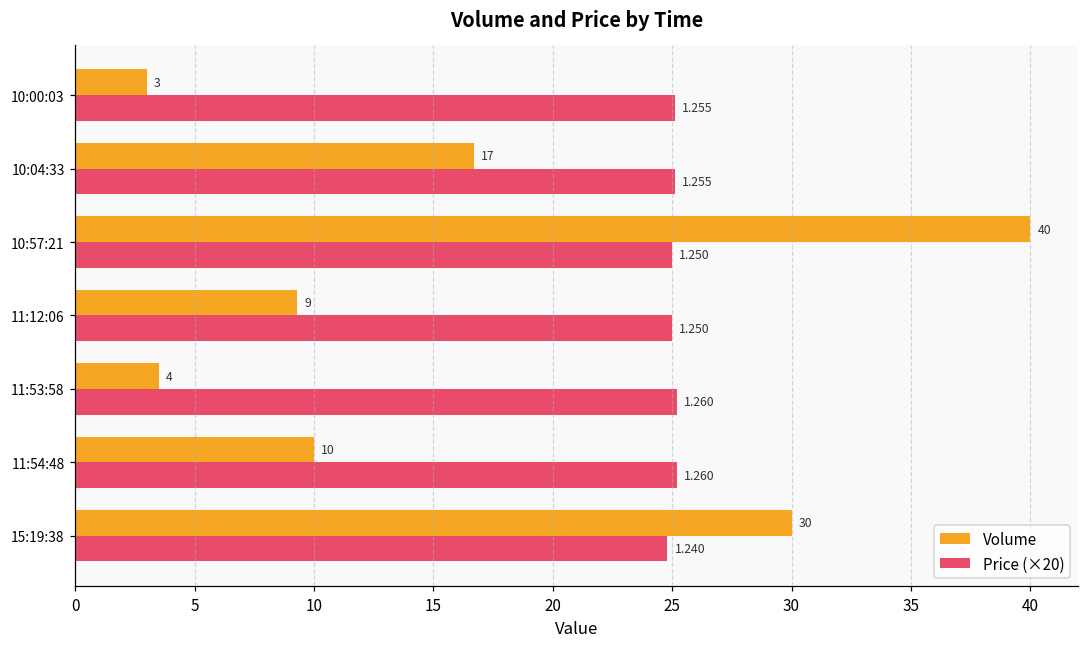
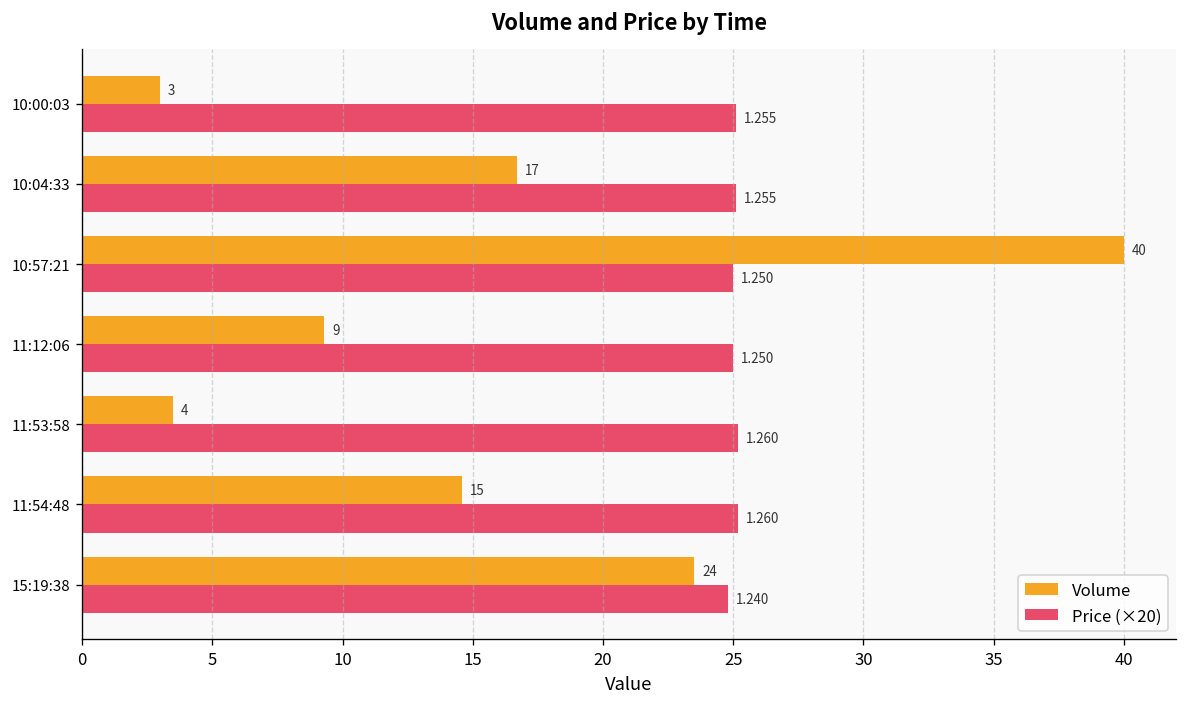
Volume, 11:54:48: 10 -> 15
Volume, 15:19:38: 30 -> 24
